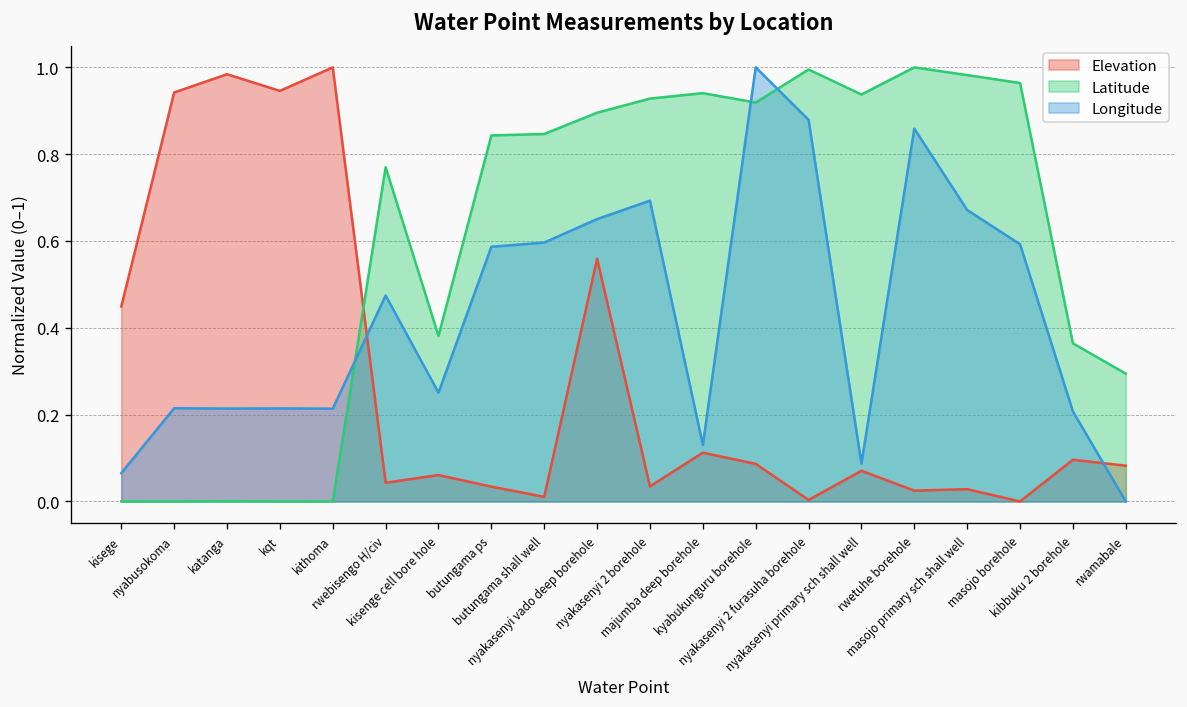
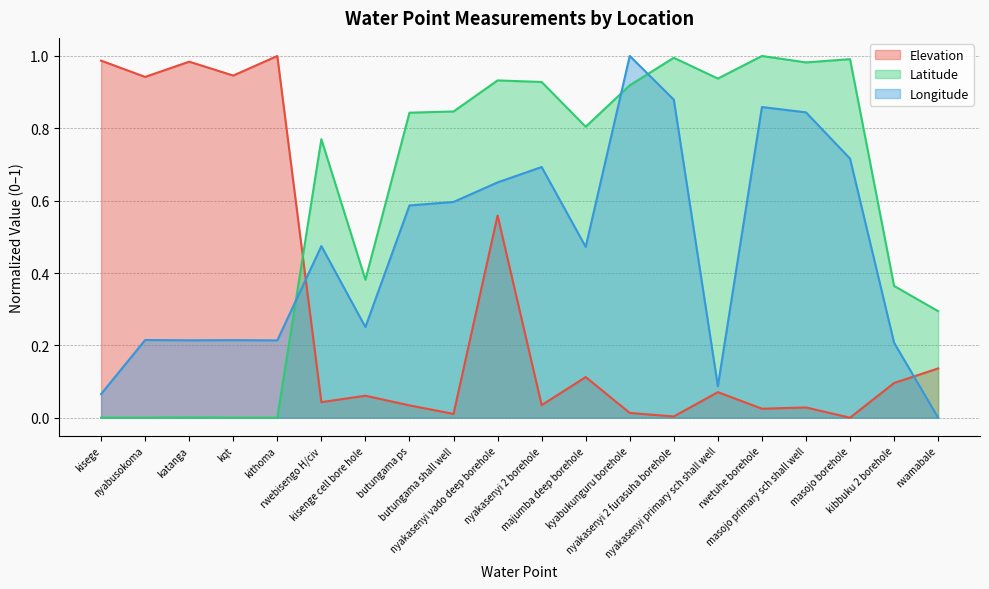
Elevation, kisege: 0.45 -> 0.99
Latitude, nyakasenyi vado deep borehole: 0.90 -> 0.93
Latitude, majumba deep borehole: 0.94 -> 0.80
Longitude, majumba deep borehole: 0.13 -> 0.47
Elevation, kyabukunguru borehole: 0.09 -> 0.01
Longitude, masojo primary sch shall well: 0.67 -> 0.84
Latitude, masojo borehole: 0.96 -> 0.99
Longitude, masojo borehole: 0.59 -> 0.72
Elevation, rwamabale: 0.08 -> 0.14
